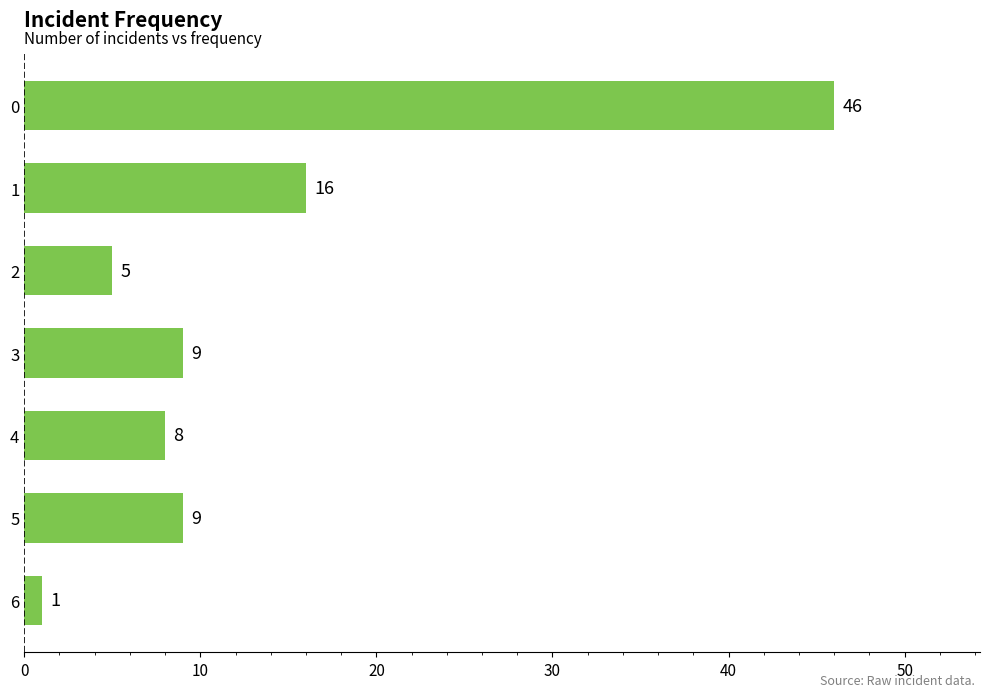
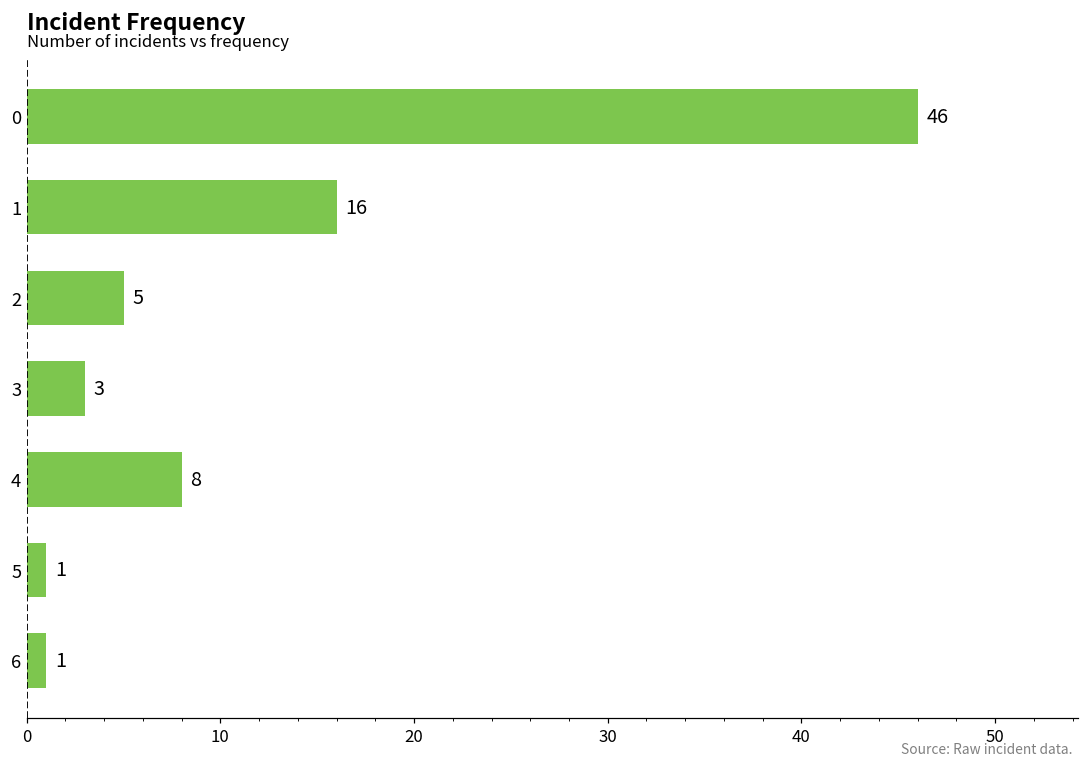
3: 9 -> 3
5: 9 -> 1
